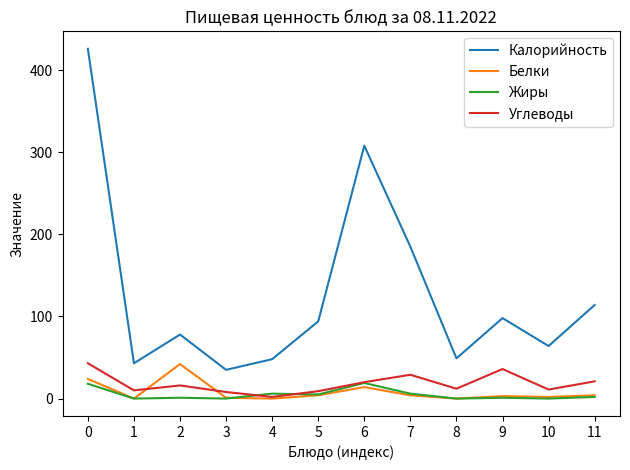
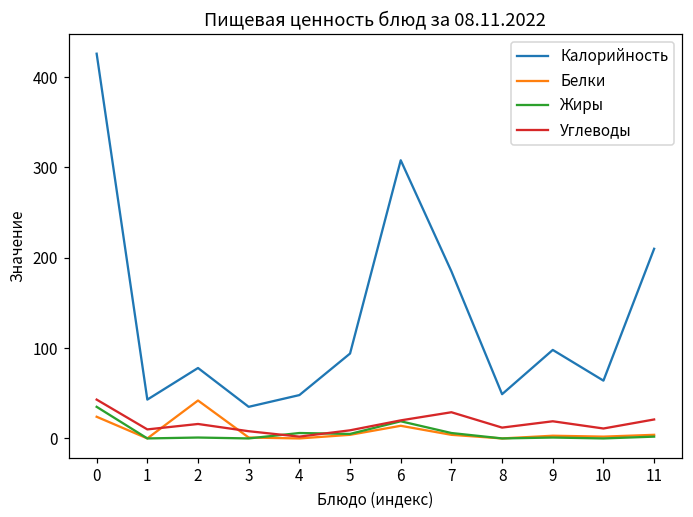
Жиры, 0: 20 -> 40
Углеводы, 9: 40 -> 20
Калорийность, 11: 110 -> 210
